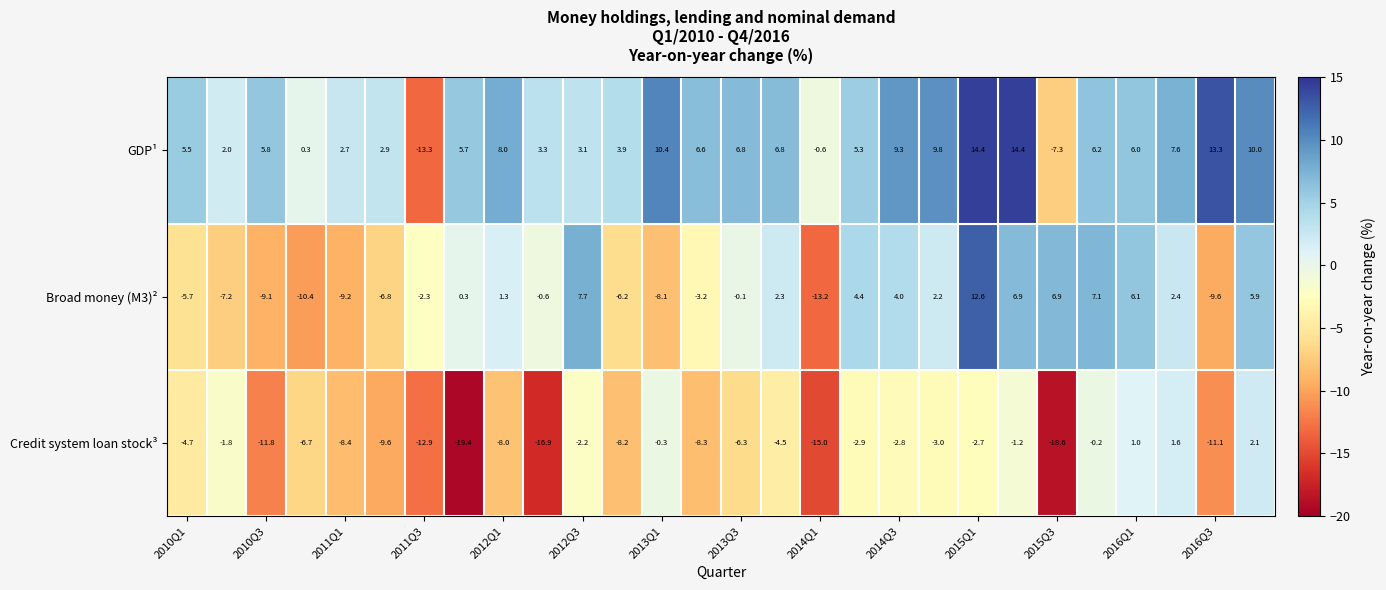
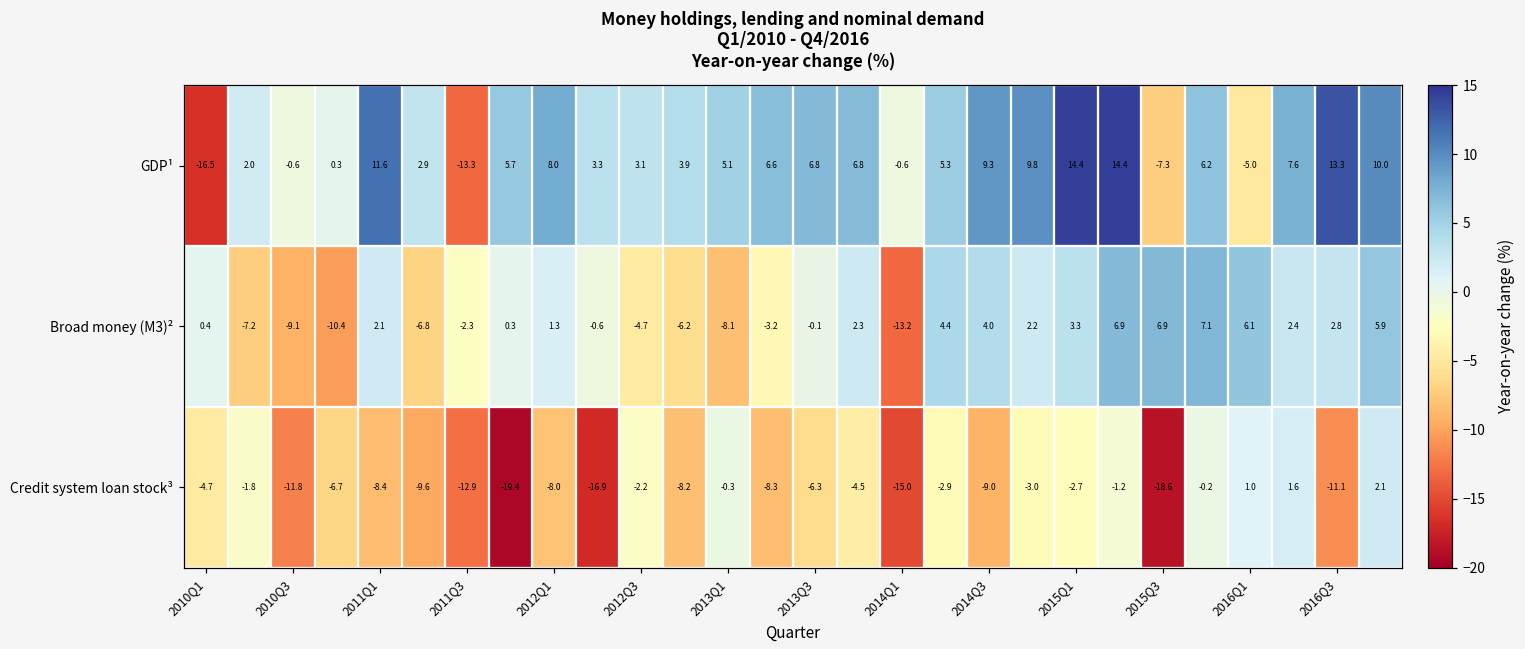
GDP¹, 2010Q1: 5.5 -> -16.5
GDP¹, 2010Q3: 5.8 -> -0.6
GDP¹, 2011Q1: 2.7 -> 11.6
GDP¹, 2013Q1: 10.4 -> 5.1
GDP¹, 2016Q1: 6.0 -> -5.0
Broad money (M3)², 2010Q1: -5.7 -> 0.4
Broad money (M3)², 2011Q1: -9.2 -> 2.1
Broad money (M3)², 2012Q3: 7.7 -> -4.7
Broad money (M3)², 2015Q1: 12.6 -> 3.3
Broad money (M3)², 2016Q3: -9.6 -> 2.8
Credit system loan stock³, 2014Q3: -2.8 -> -9.0
